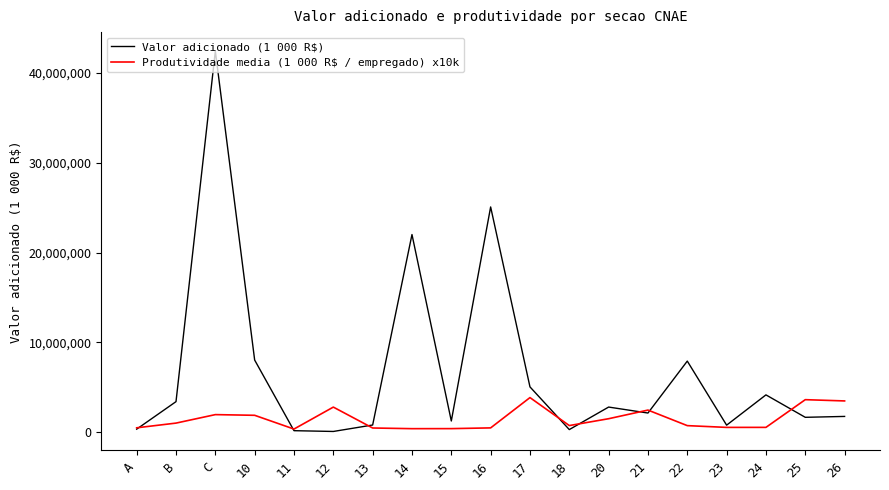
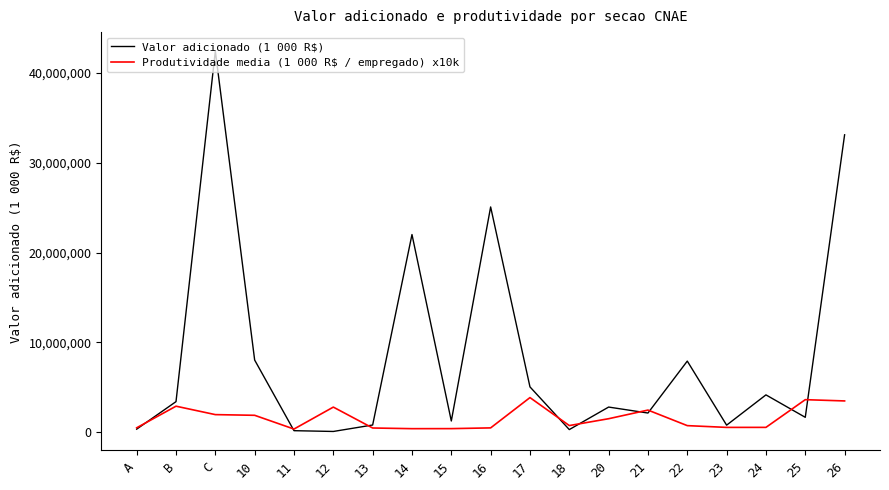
Produtividade media (1 000 R$ / empregado) x10k, B: 1,000,000 -> 3,000,000
Valor adicionado (1 000 R$), 26: 2,000,000 -> 33,000,000
